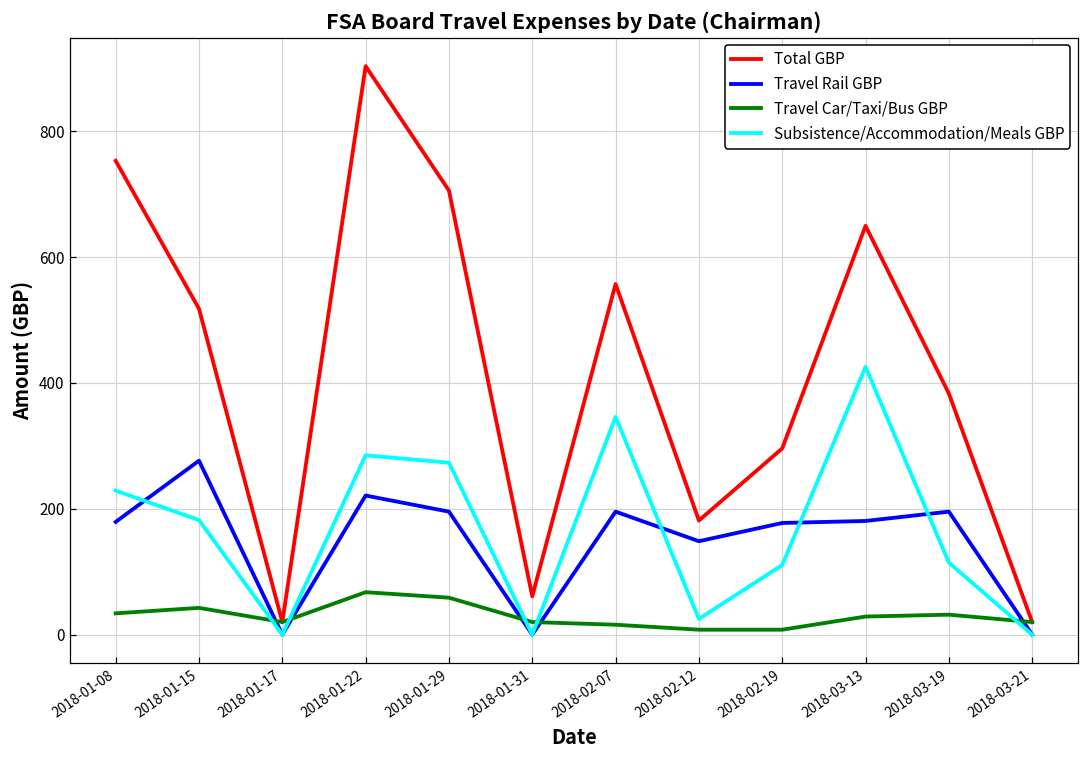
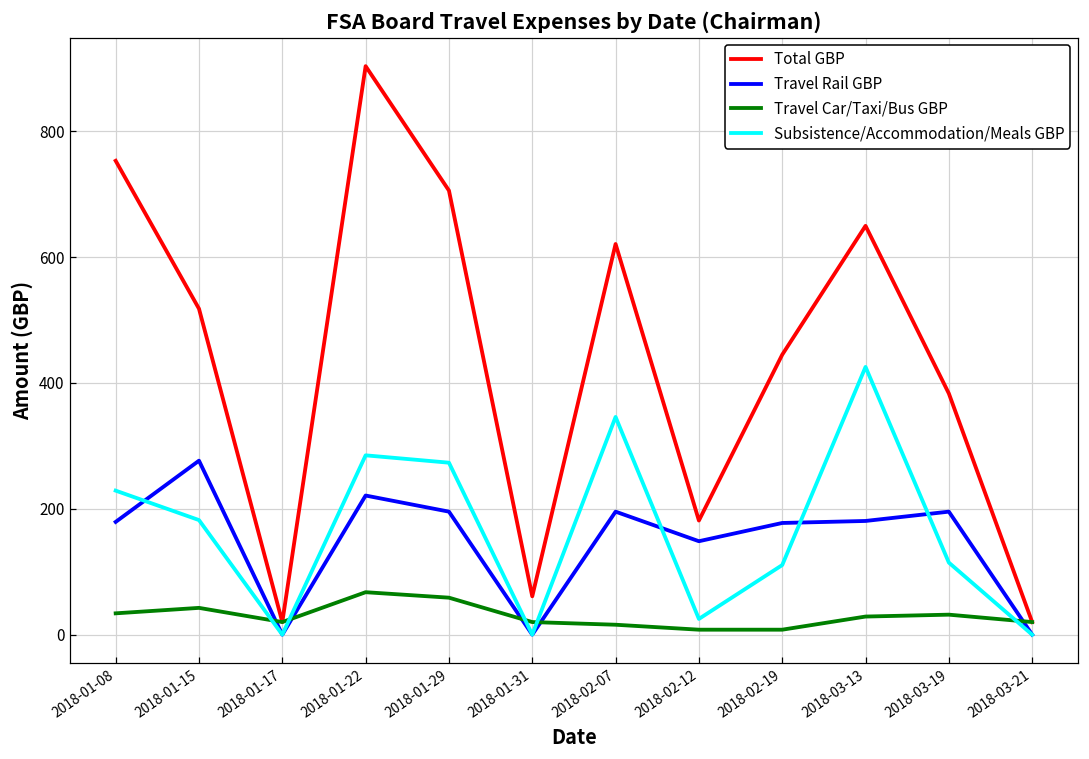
Total GBP, 2018-02-07: 560 -> 620
Total GBP, 2018-02-19: 300 -> 440
